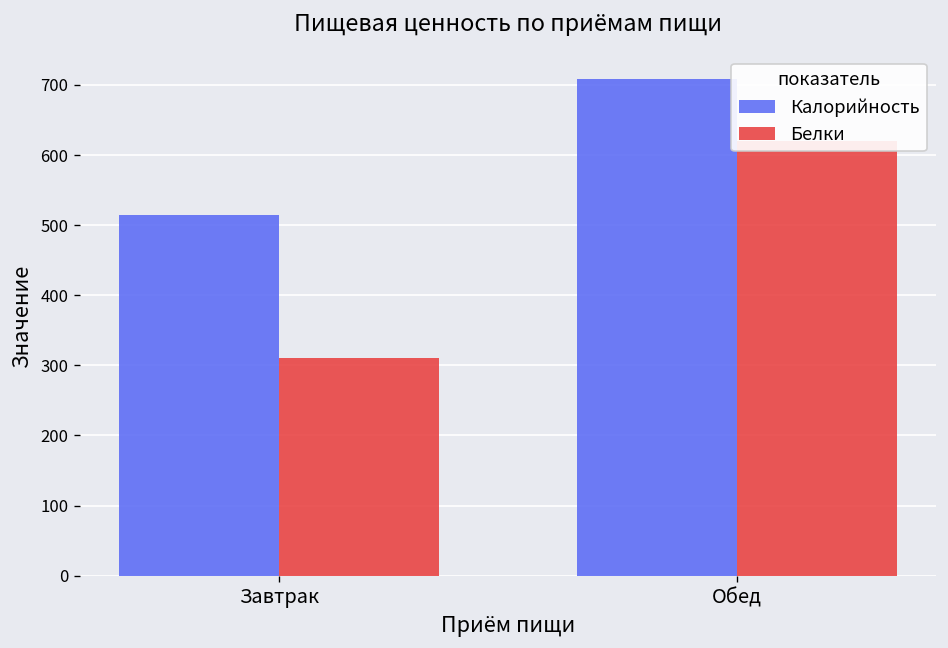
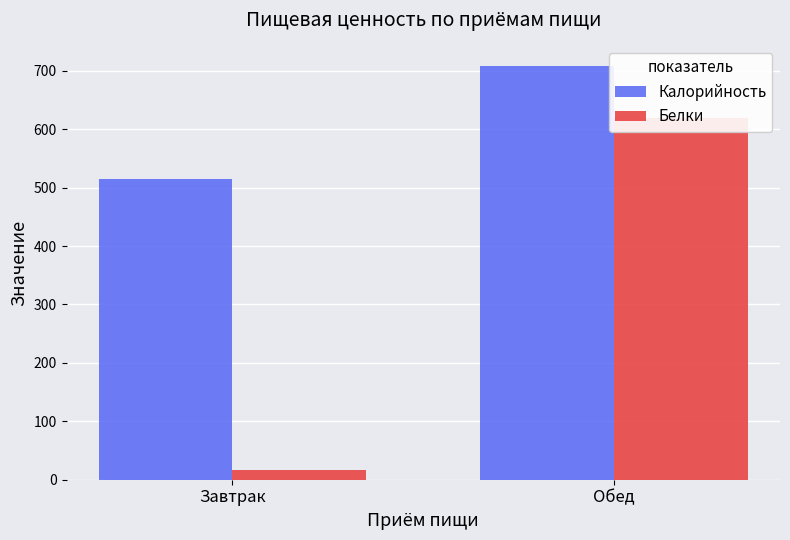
Белки, Завтрак: 310 -> 20
